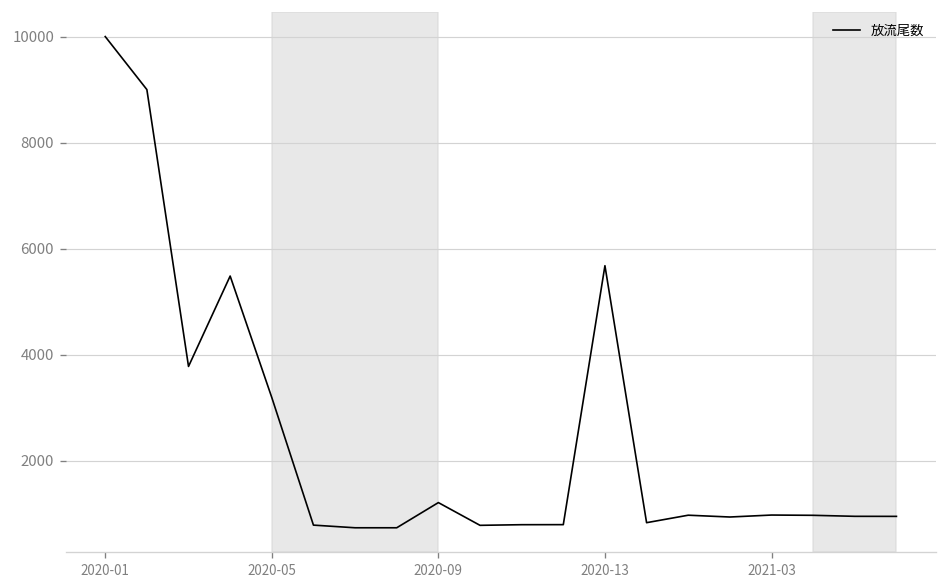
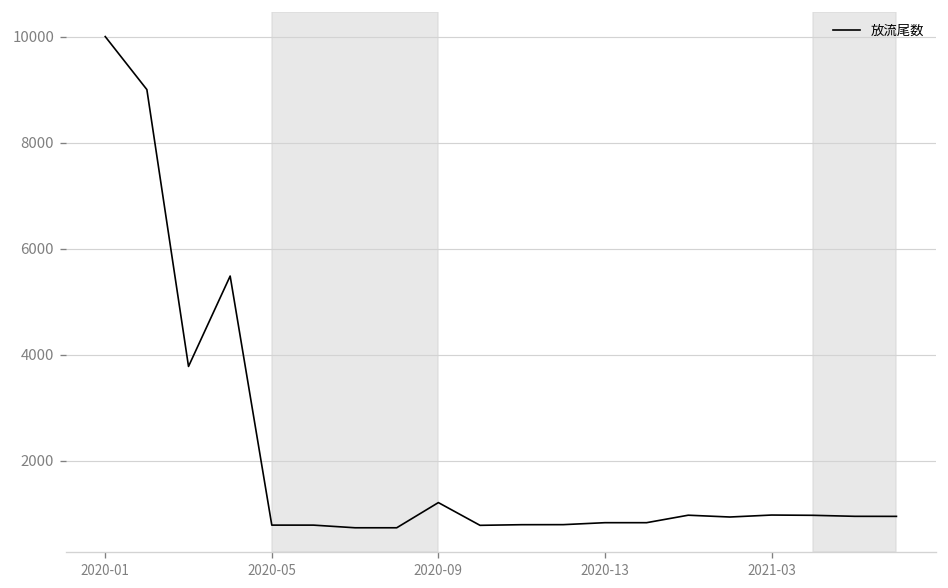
2020-05: 3200 -> 800
2020-13: 5700 -> 800
